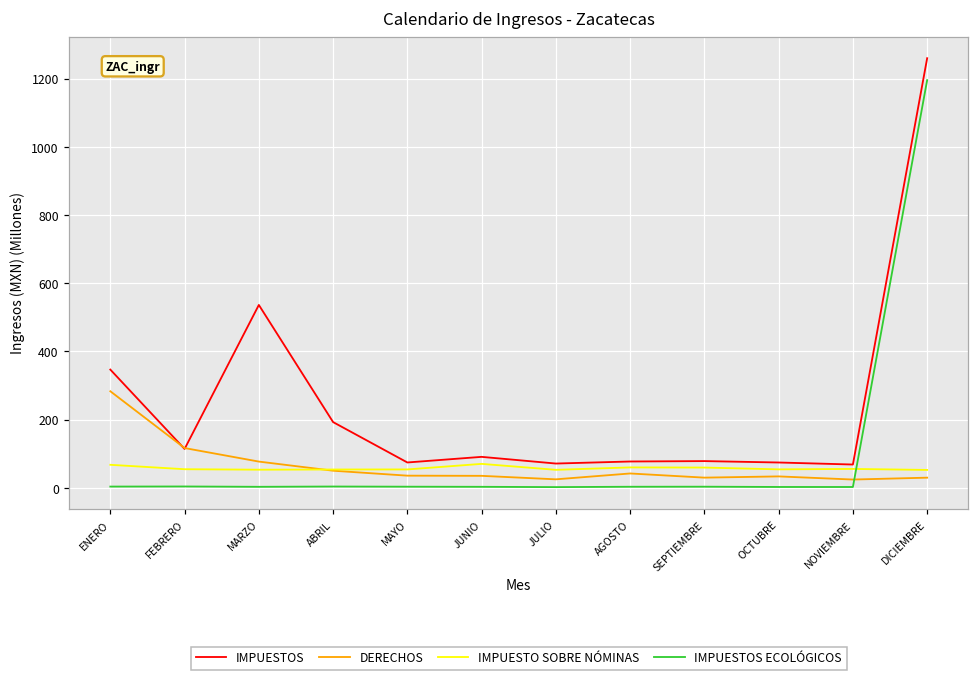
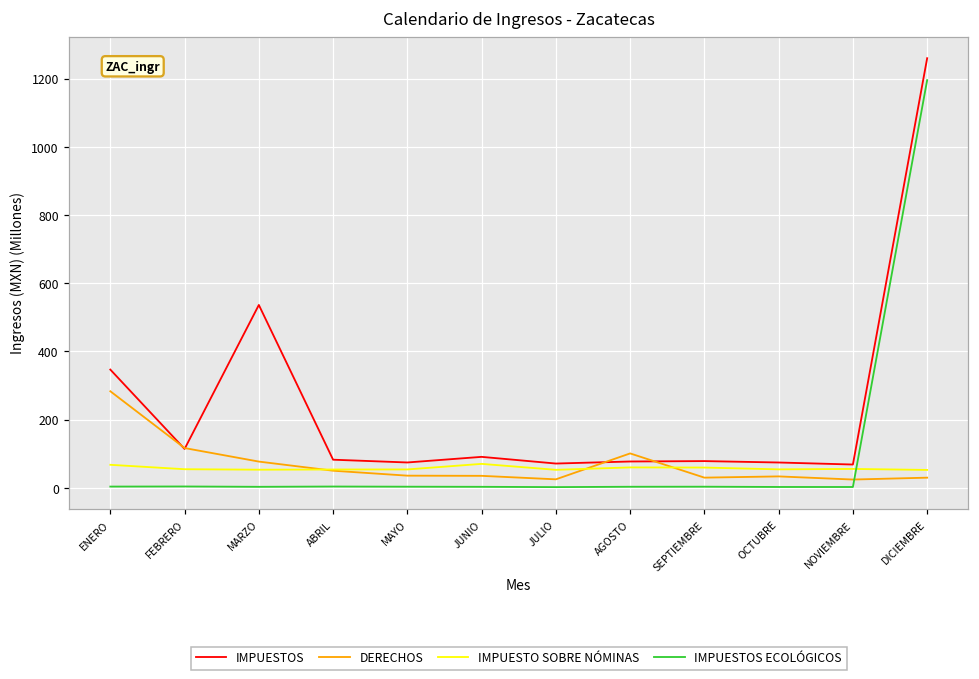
IMPUESTOS, ABRIL: 190 -> 80
DERECHOS, AGOSTO: 40 -> 100
